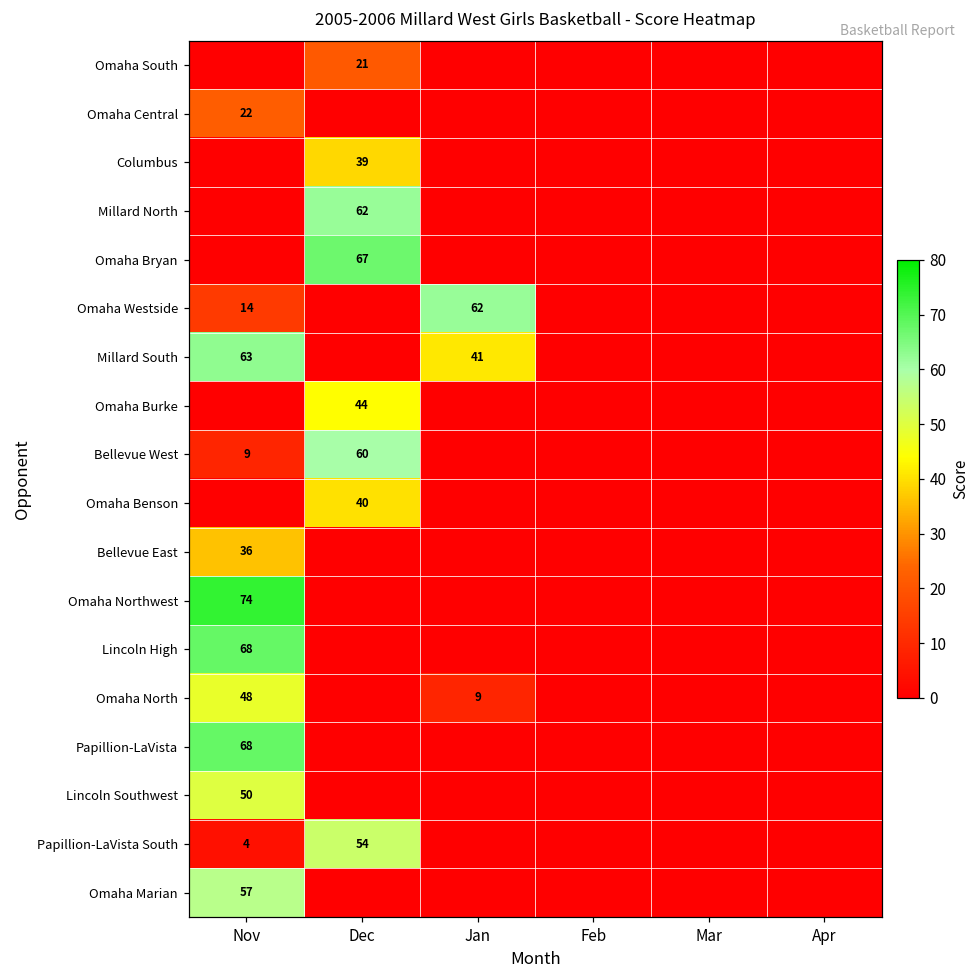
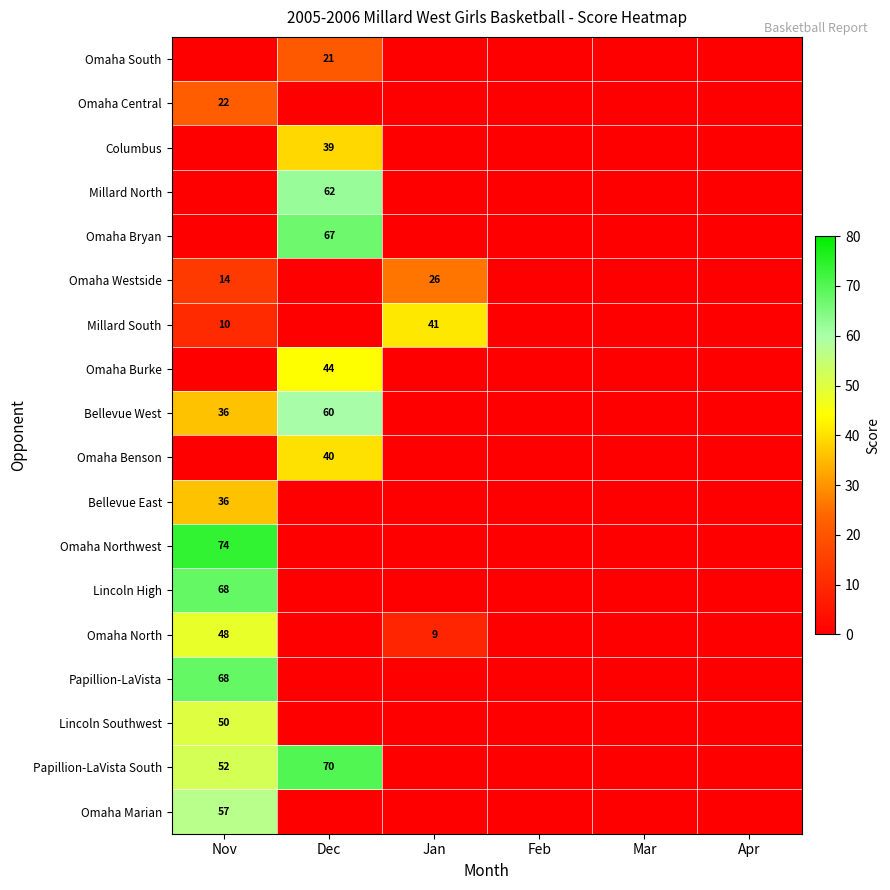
Omaha Westside, Jan: 62 -> 26
Millard South, Nov: 63 -> 10
Bellevue West, Nov: 9 -> 36
Papillion-LaVista South, Nov: 4 -> 52
Papillion-LaVista South, Dec: 54 -> 70
